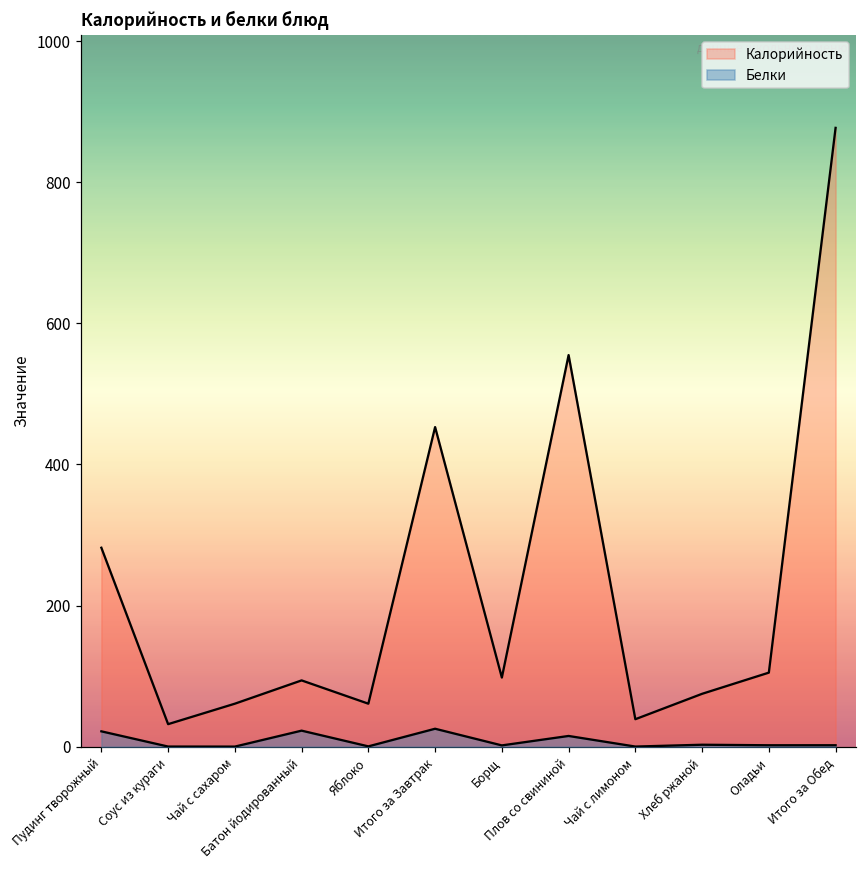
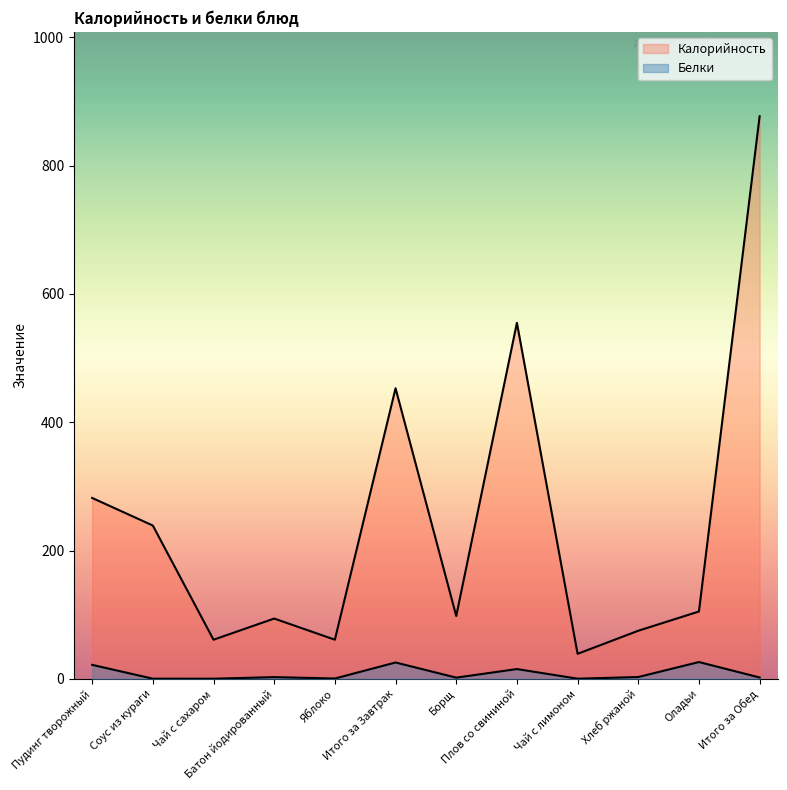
Калорийность, Соус из кураги: 30 -> 240
Белки, Батон йодированный: 20 -> 0
Белки, Оладьи: 0 -> 30
